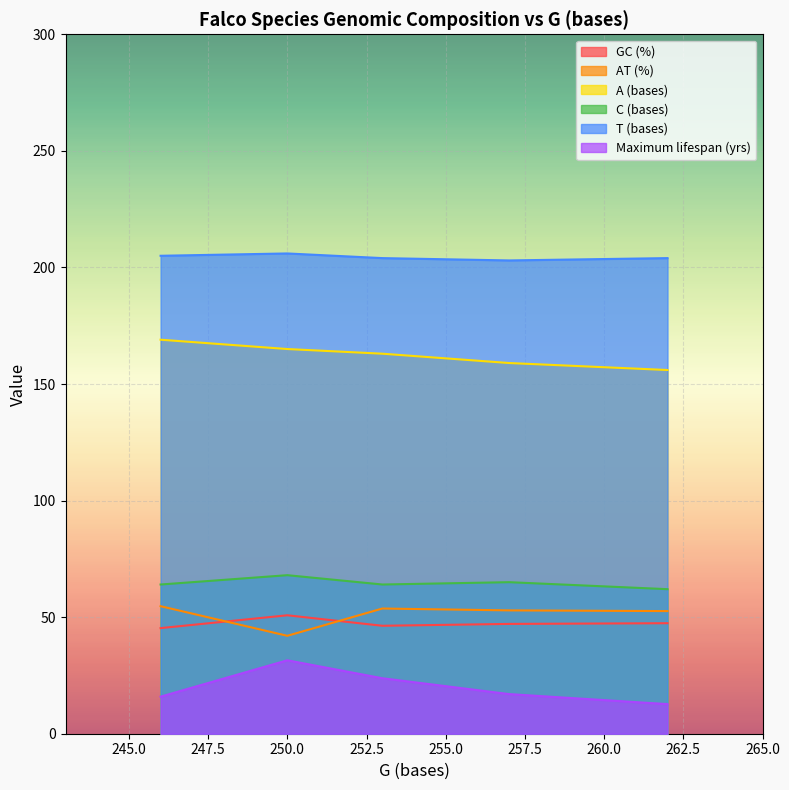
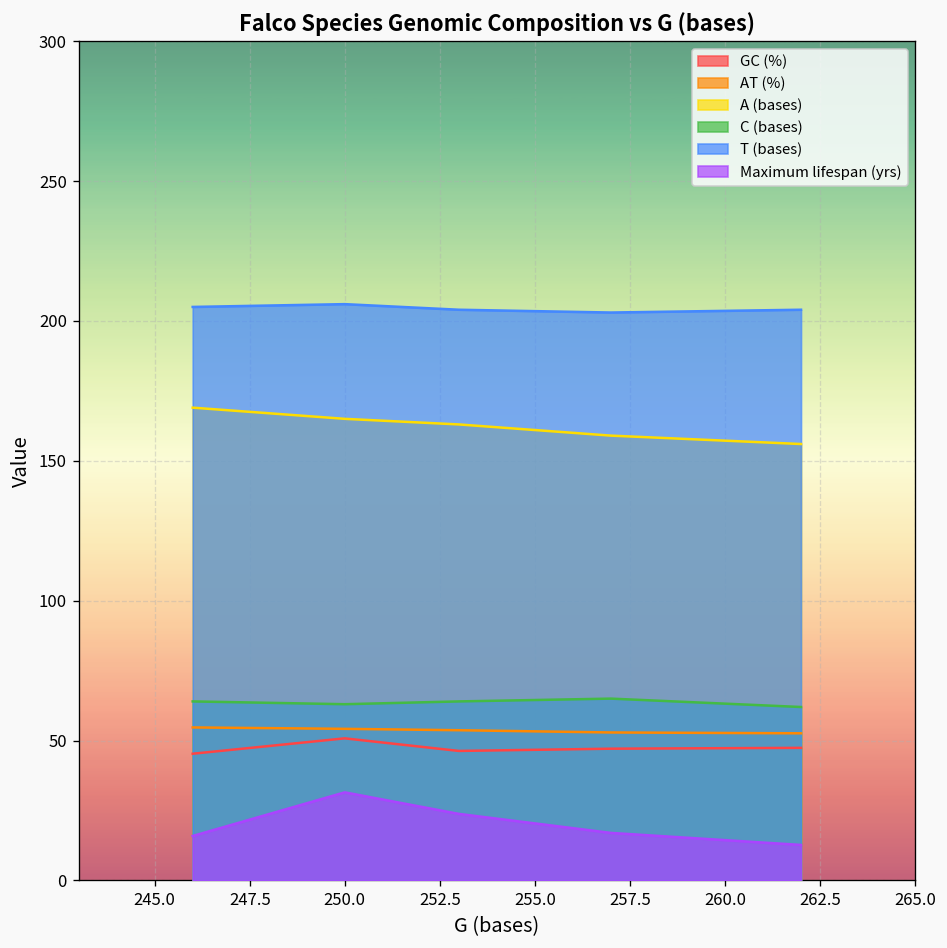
AT (%), 250.0: 42 -> 54
C (bases), 250.0: 68 -> 63
